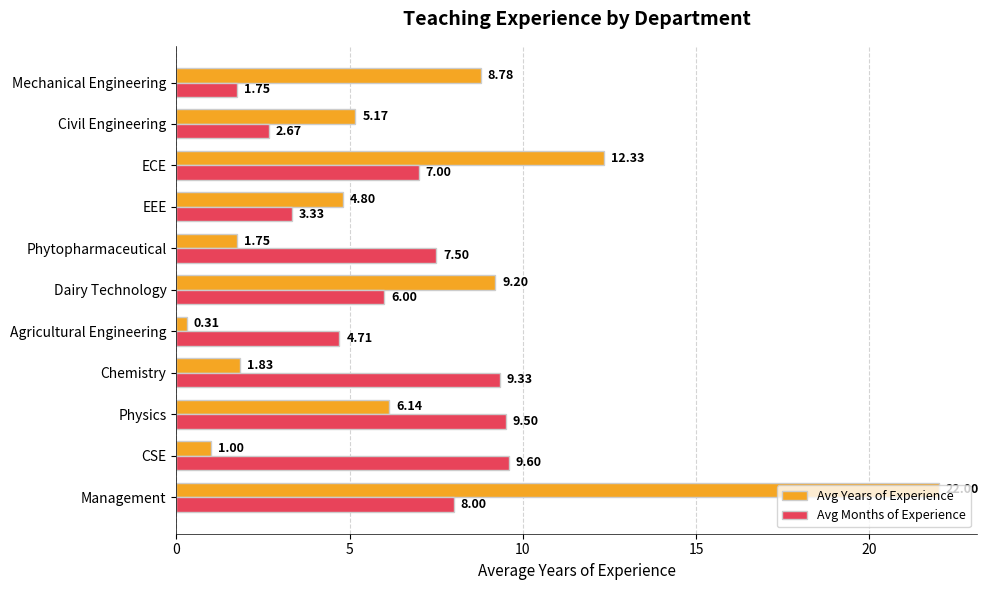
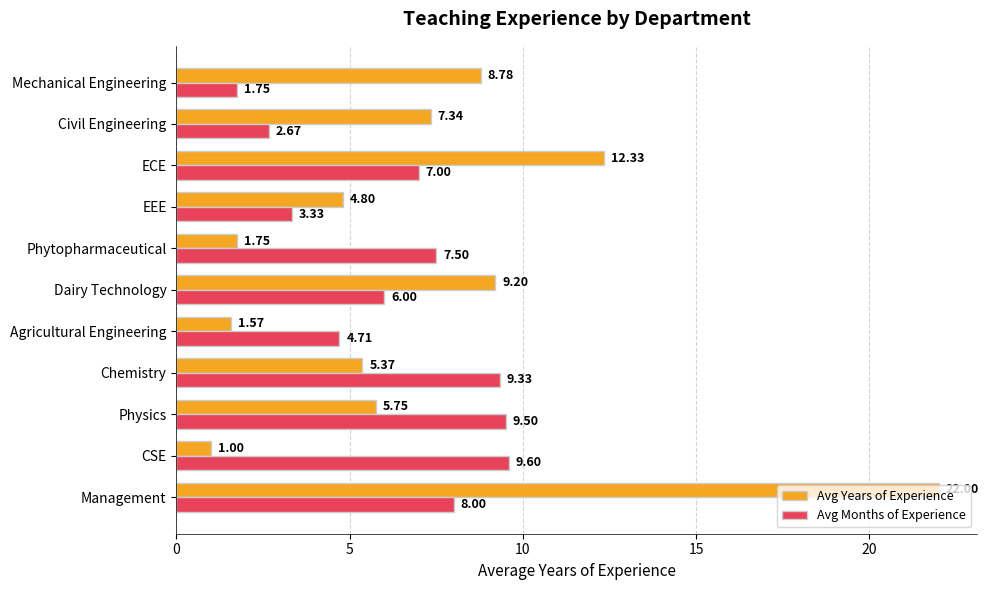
Avg Years of Experience, Civil Engineering: 5.17 -> 7.34
Avg Years of Experience, Agricultural Engineering: 0.31 -> 1.57
Avg Years of Experience, Chemistry: 1.83 -> 5.37
Avg Years of Experience, Physics: 6.14 -> 5.75
